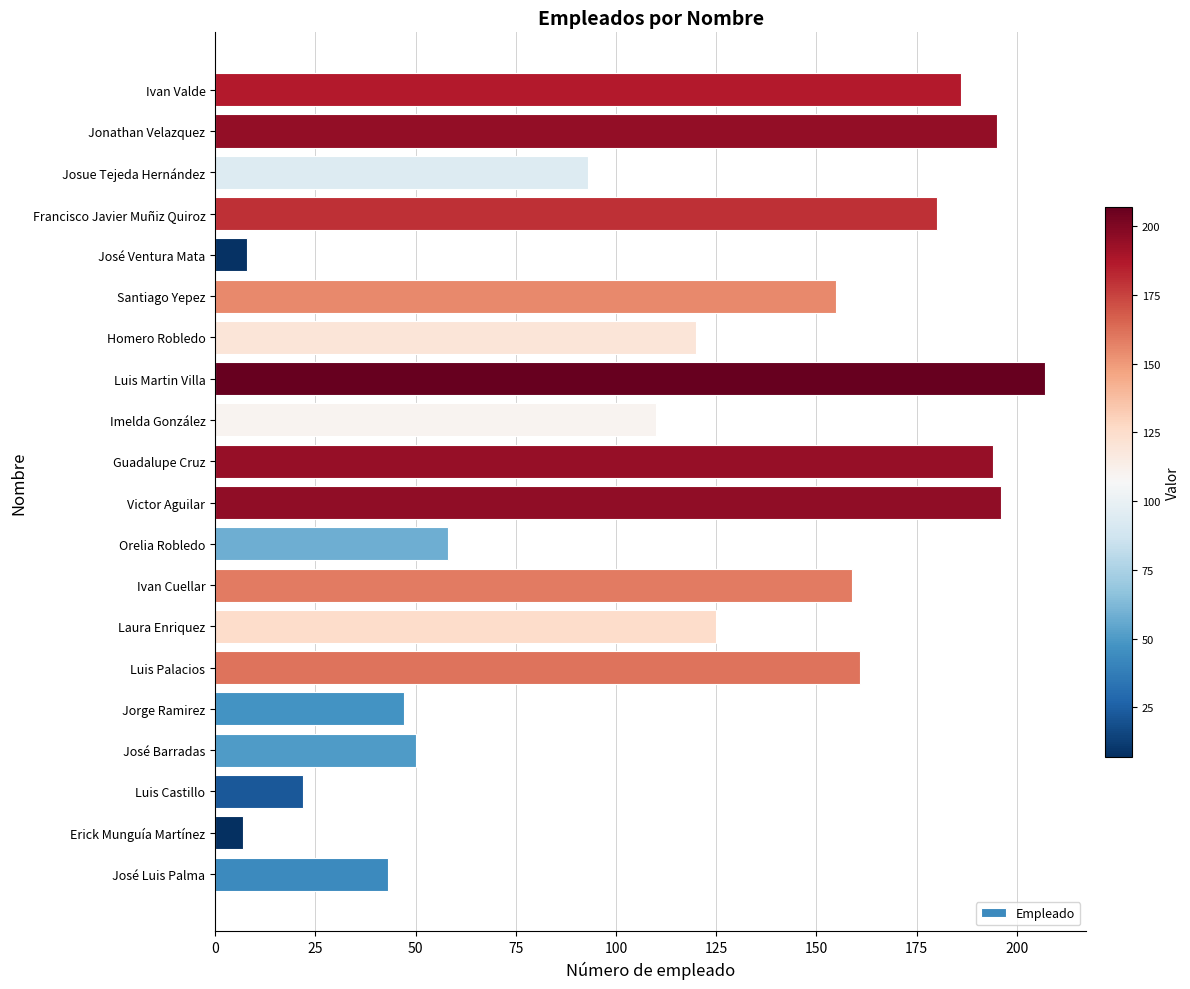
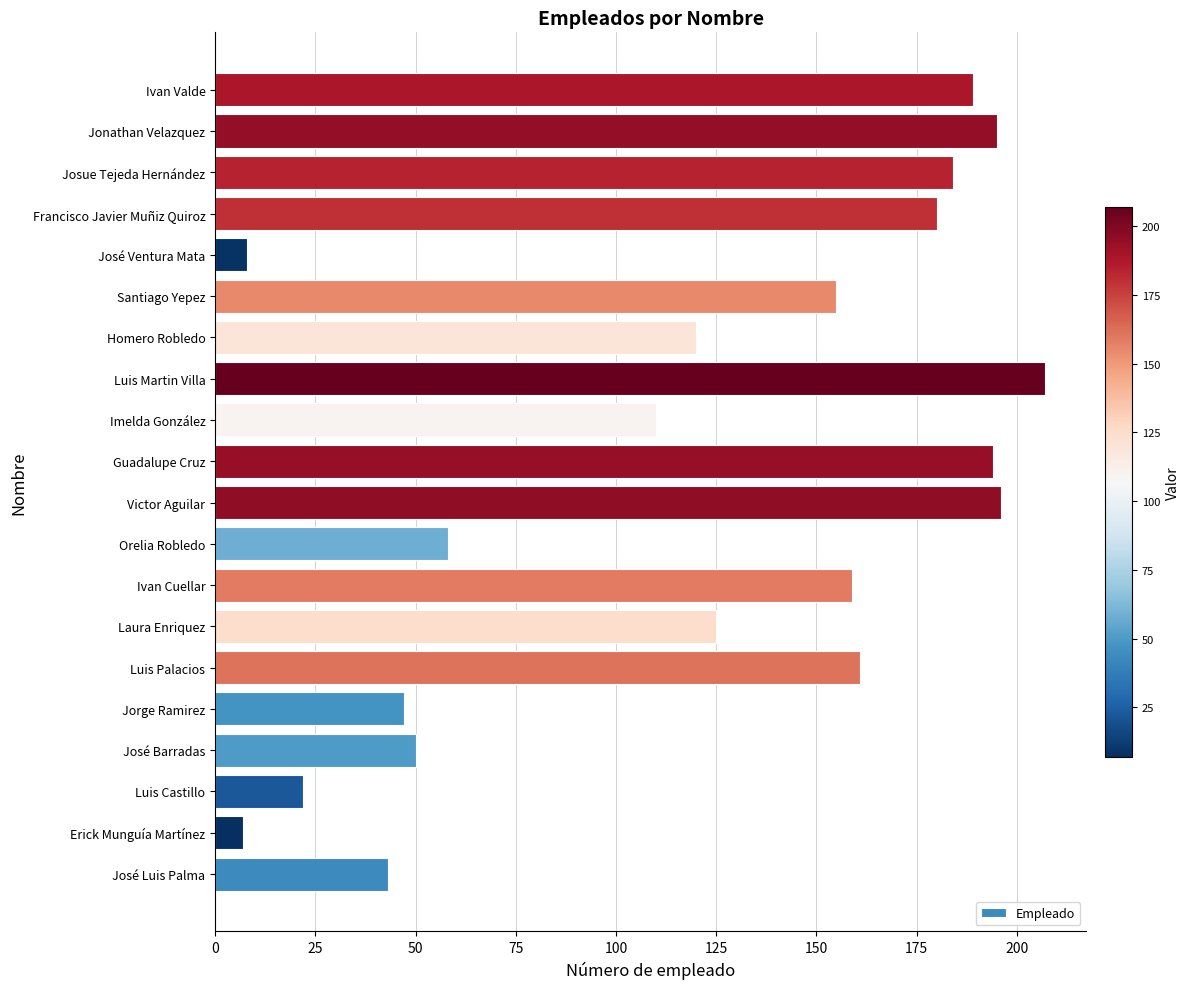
Ivan Valde: 186 -> 189
Josue Tejeda Hernández: 93 -> 184
